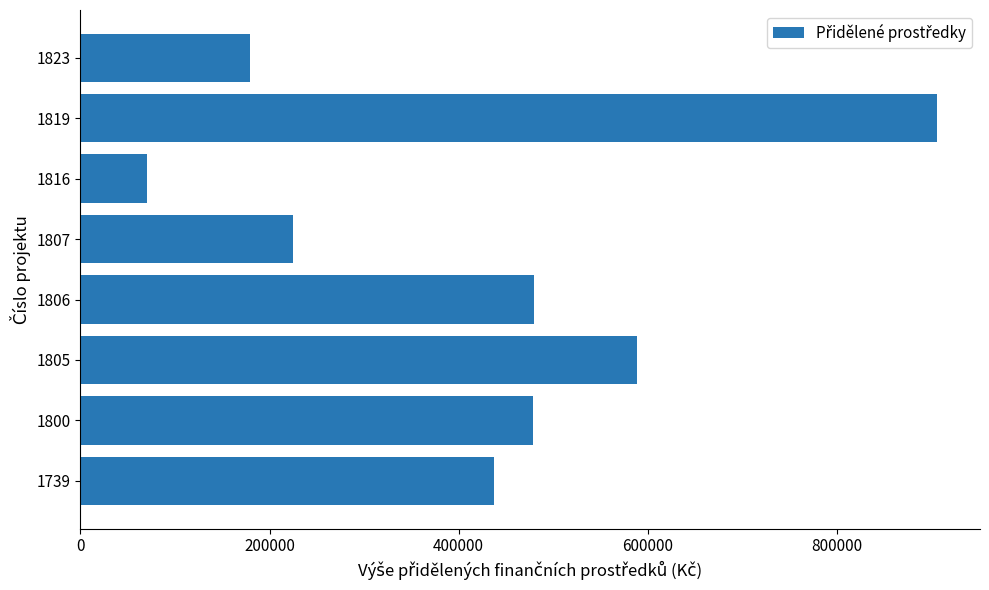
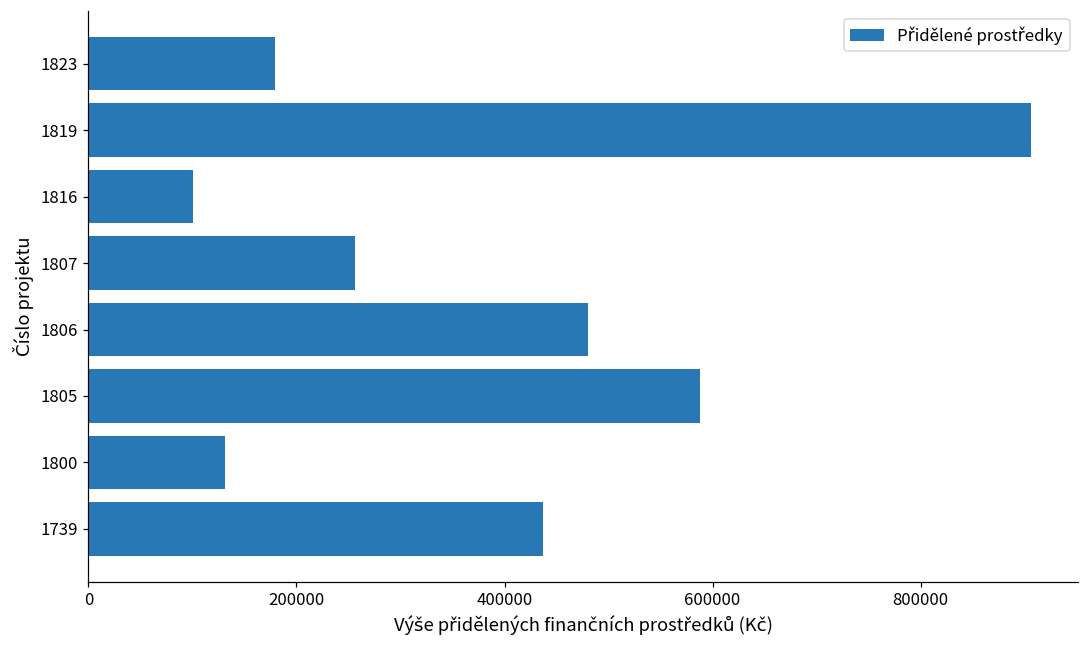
1816: 70000 -> 100000
1807: 230000 -> 260000
1800: 480000 -> 130000
